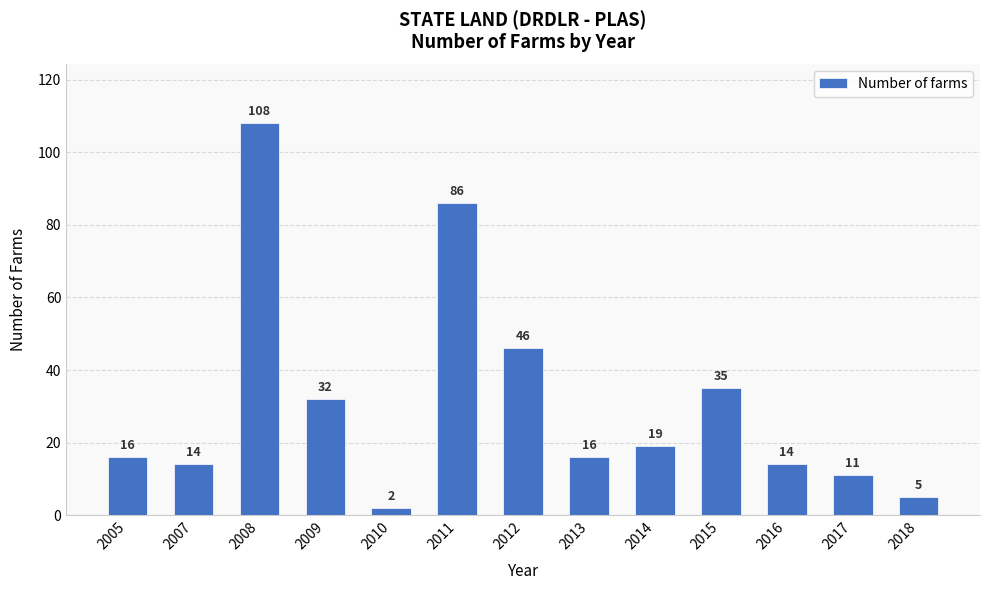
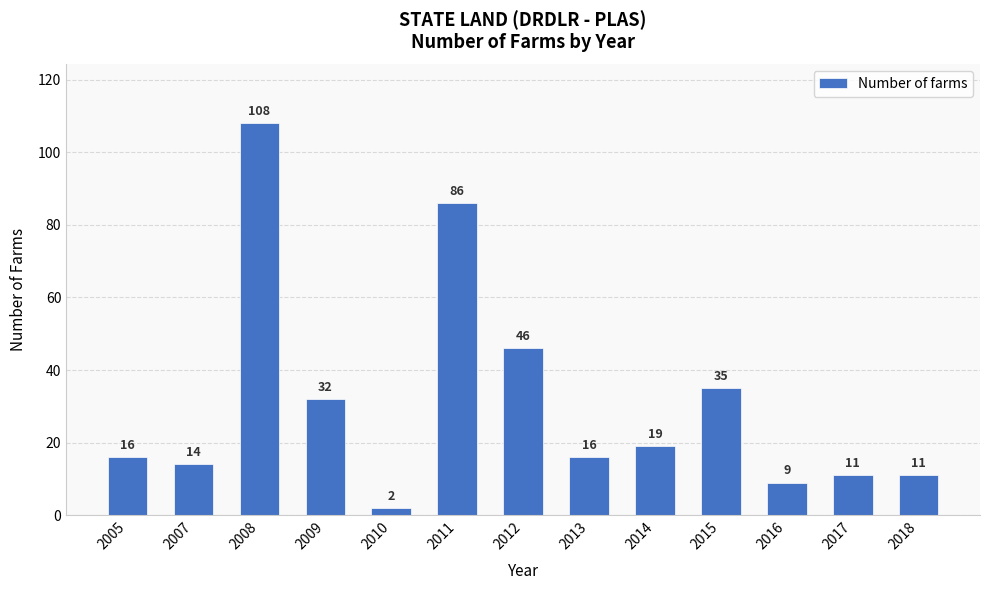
2016: 14 -> 9
2018: 5 -> 11
